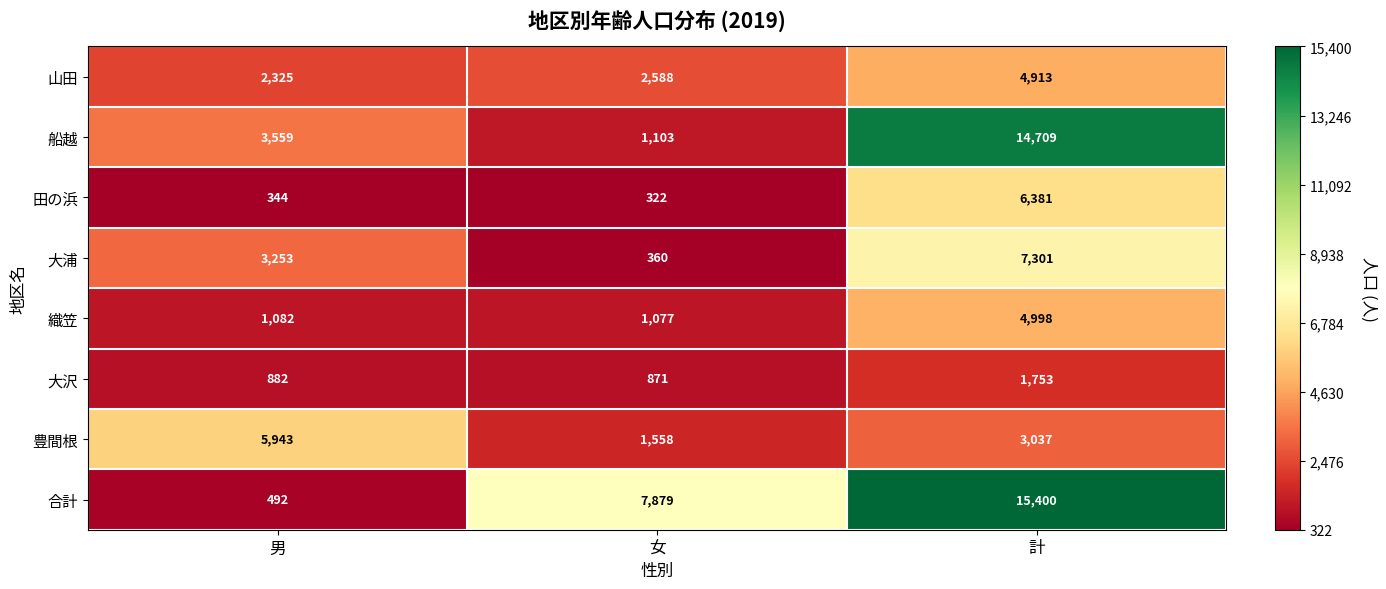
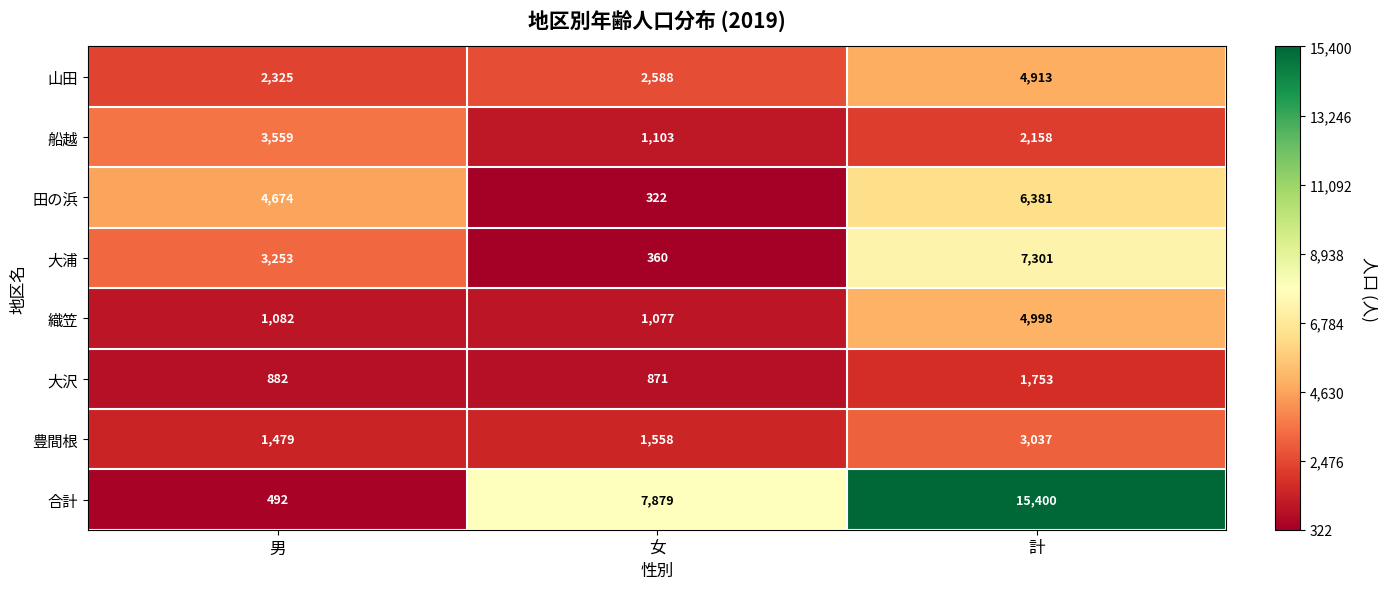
船越, 計: 14,709 -> 2,158
田の浜, 男: 344 -> 4,674
豊間根, 男: 5,943 -> 1,479
